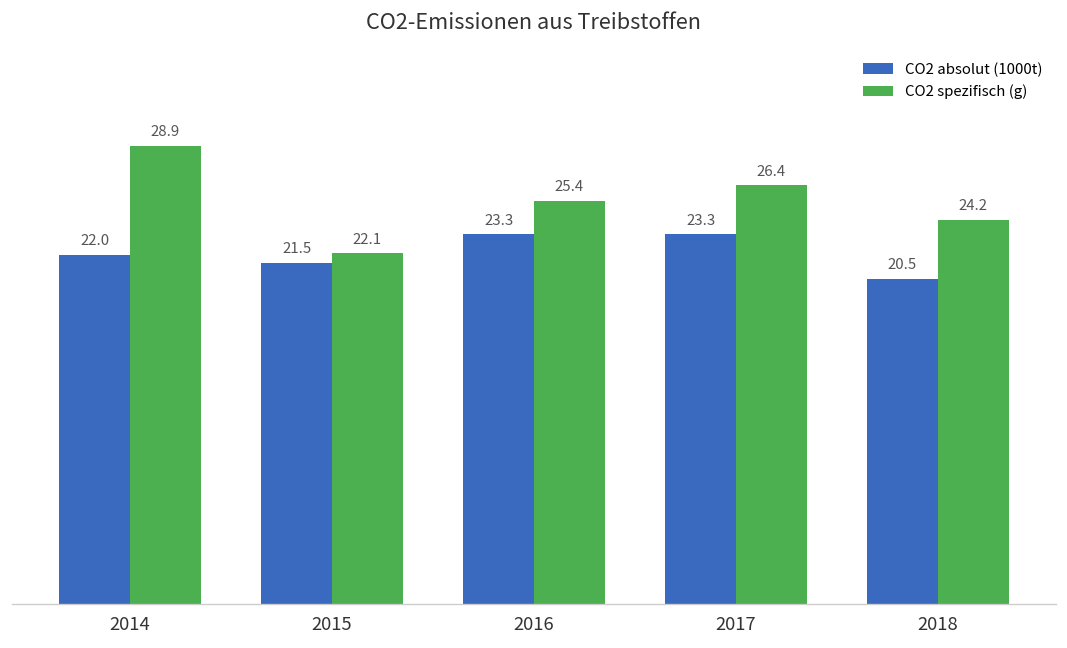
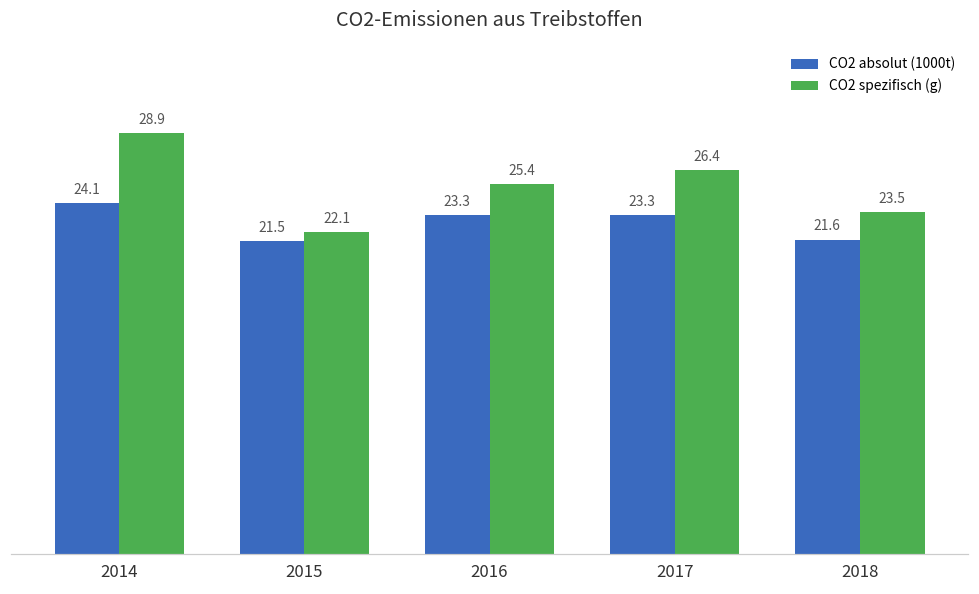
CO2 absolut (1000t), 2014: 22.0 -> 24.1
CO2 absolut (1000t), 2018: 20.5 -> 21.6
CO2 spezifisch (g), 2018: 24.2 -> 23.5
